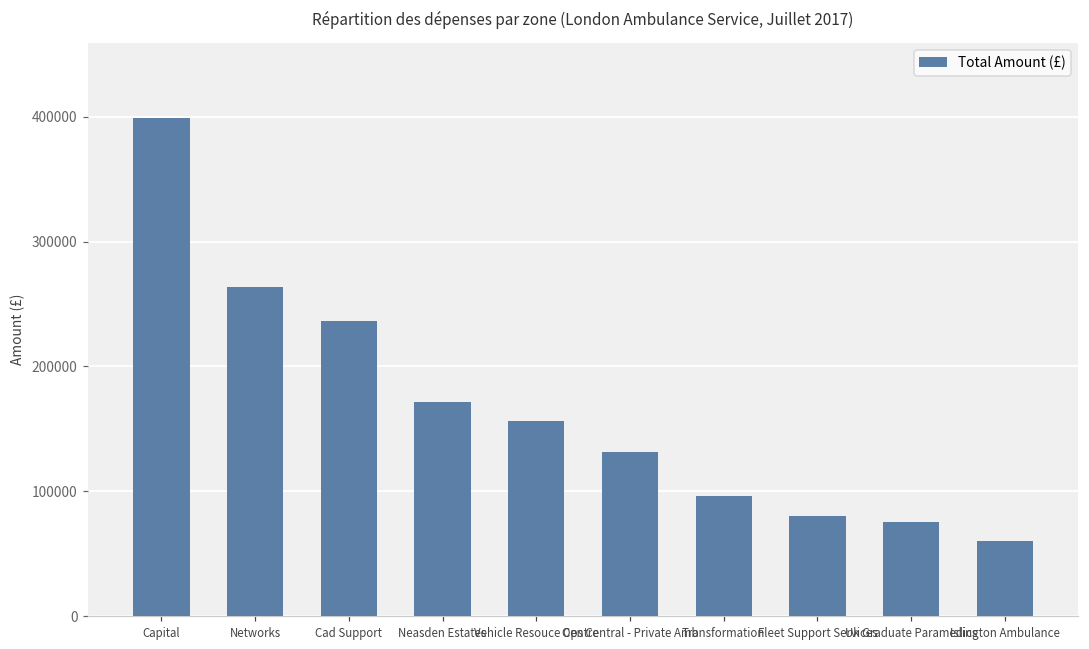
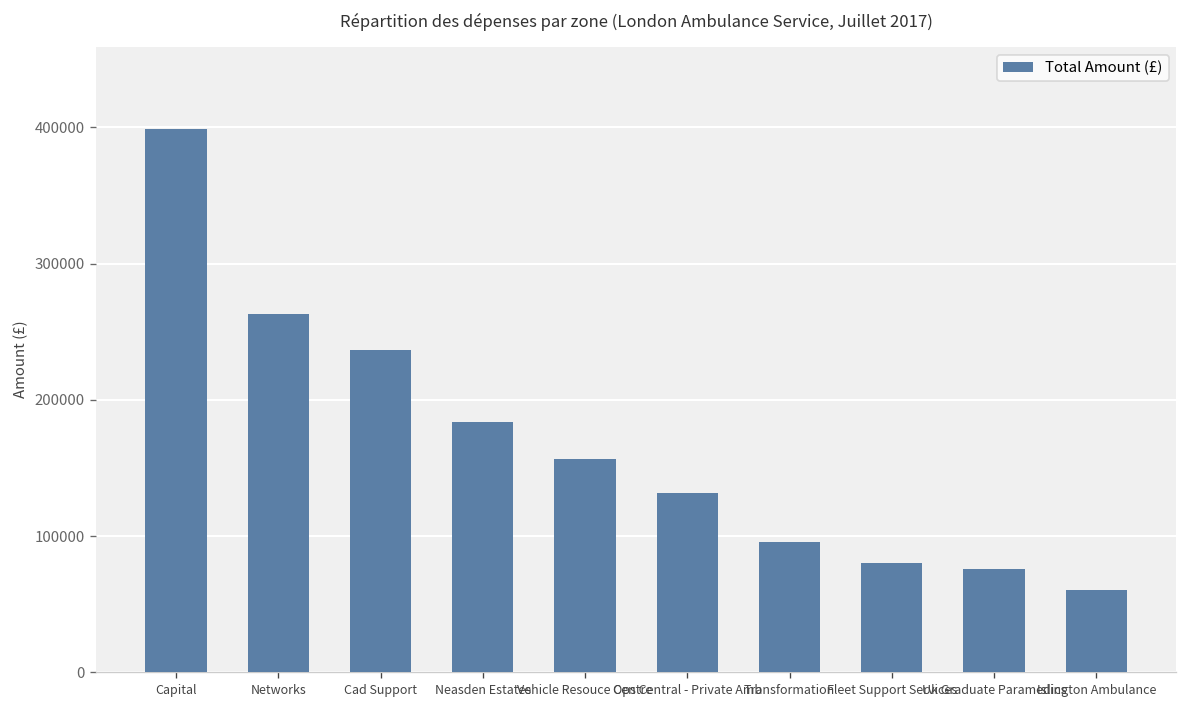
Neasden Estates: 172000 -> 184000
